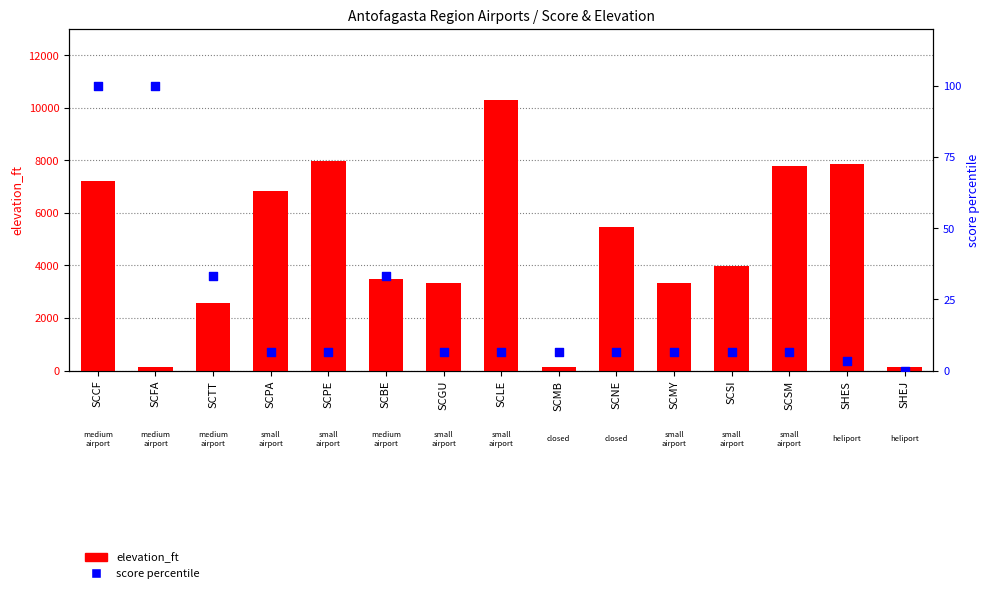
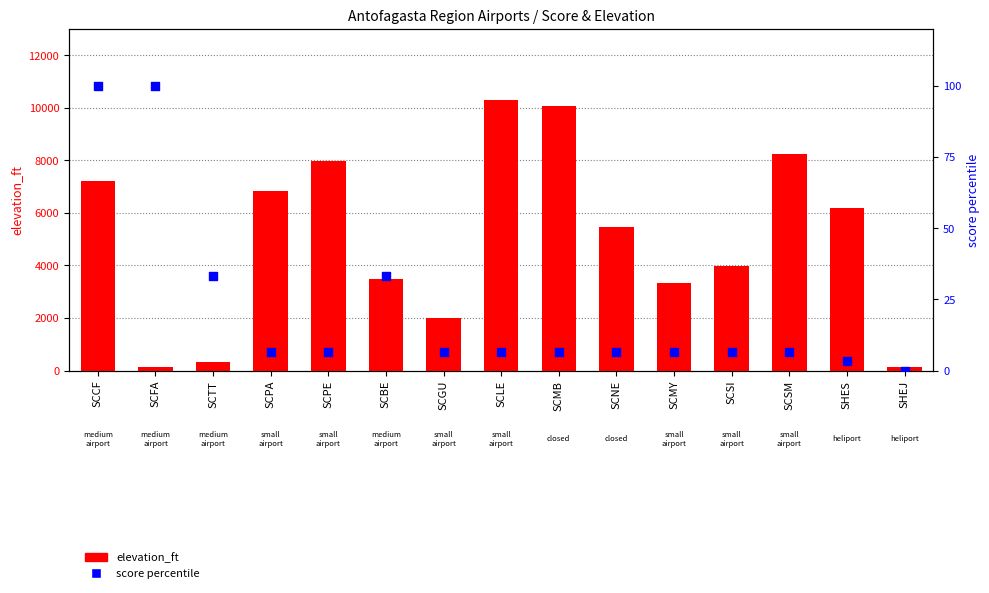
elevation_ft, SCTT: 2600 -> 300
elevation_ft, SCGU: 3300 -> 2000
elevation_ft, SCMB: 100 -> 10100
elevation_ft, SCSM: 7800 -> 8200
elevation_ft, SHES: 7900 -> 6200
